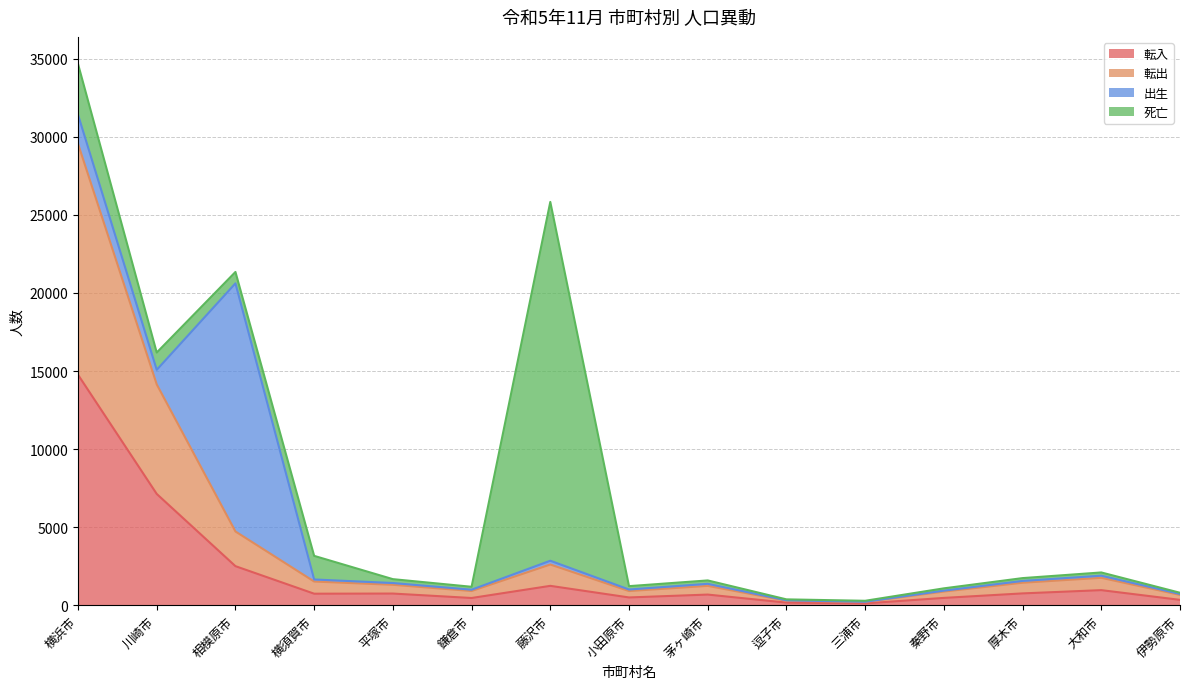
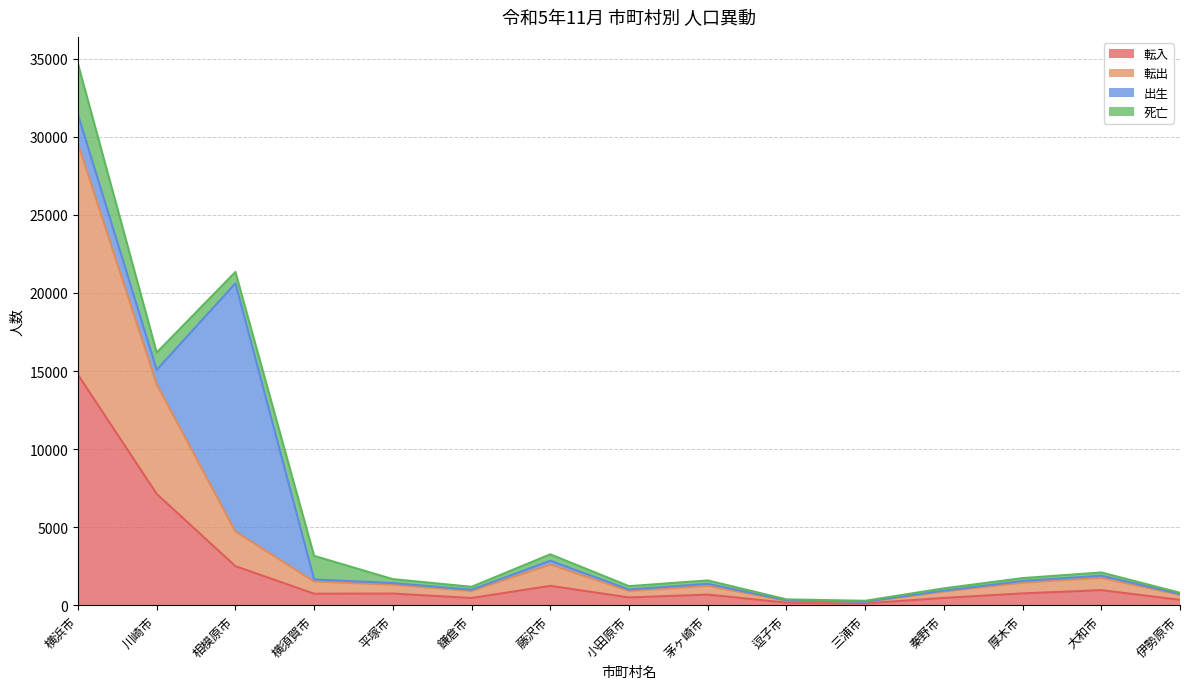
死亡, 藤沢市: 23000 -> 400
